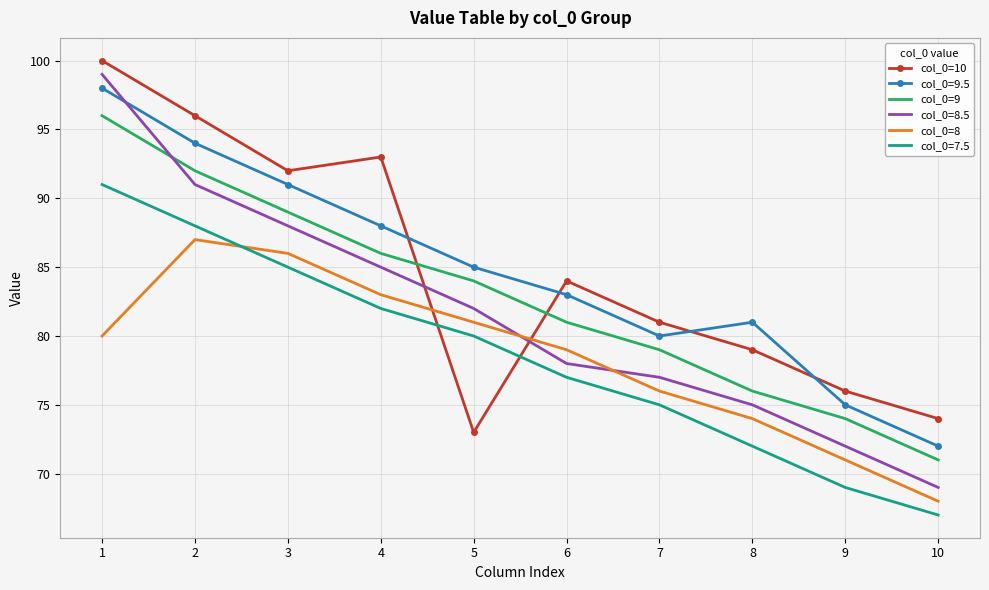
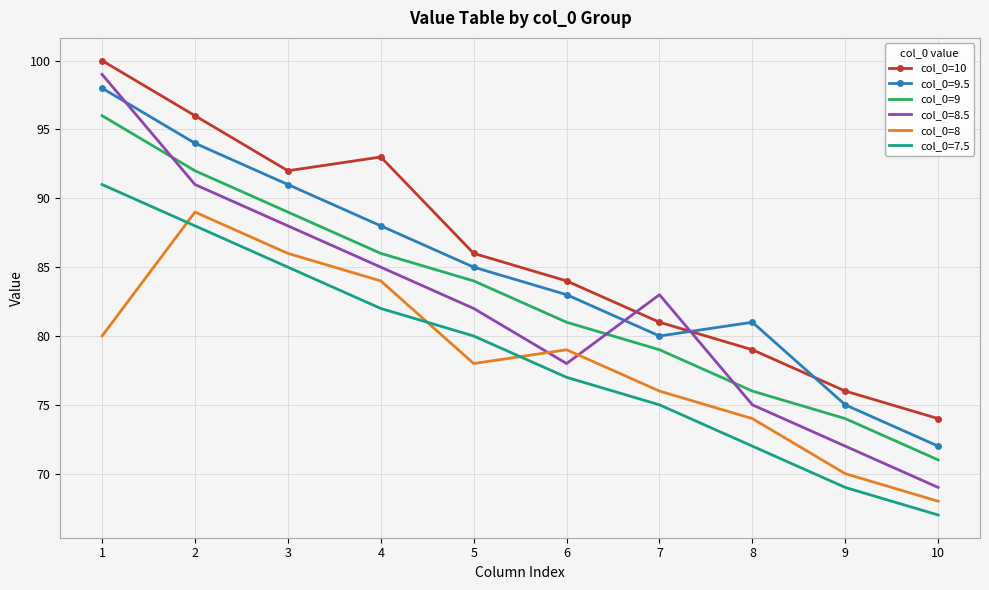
col_0=8, 2: 87 -> 89
col_0=8, 4: 83 -> 84
col_0=10, 5: 73 -> 86
col_0=8, 5: 81 -> 78
col_0=8.5, 7: 77 -> 83
col_0=8, 9: 71 -> 70
